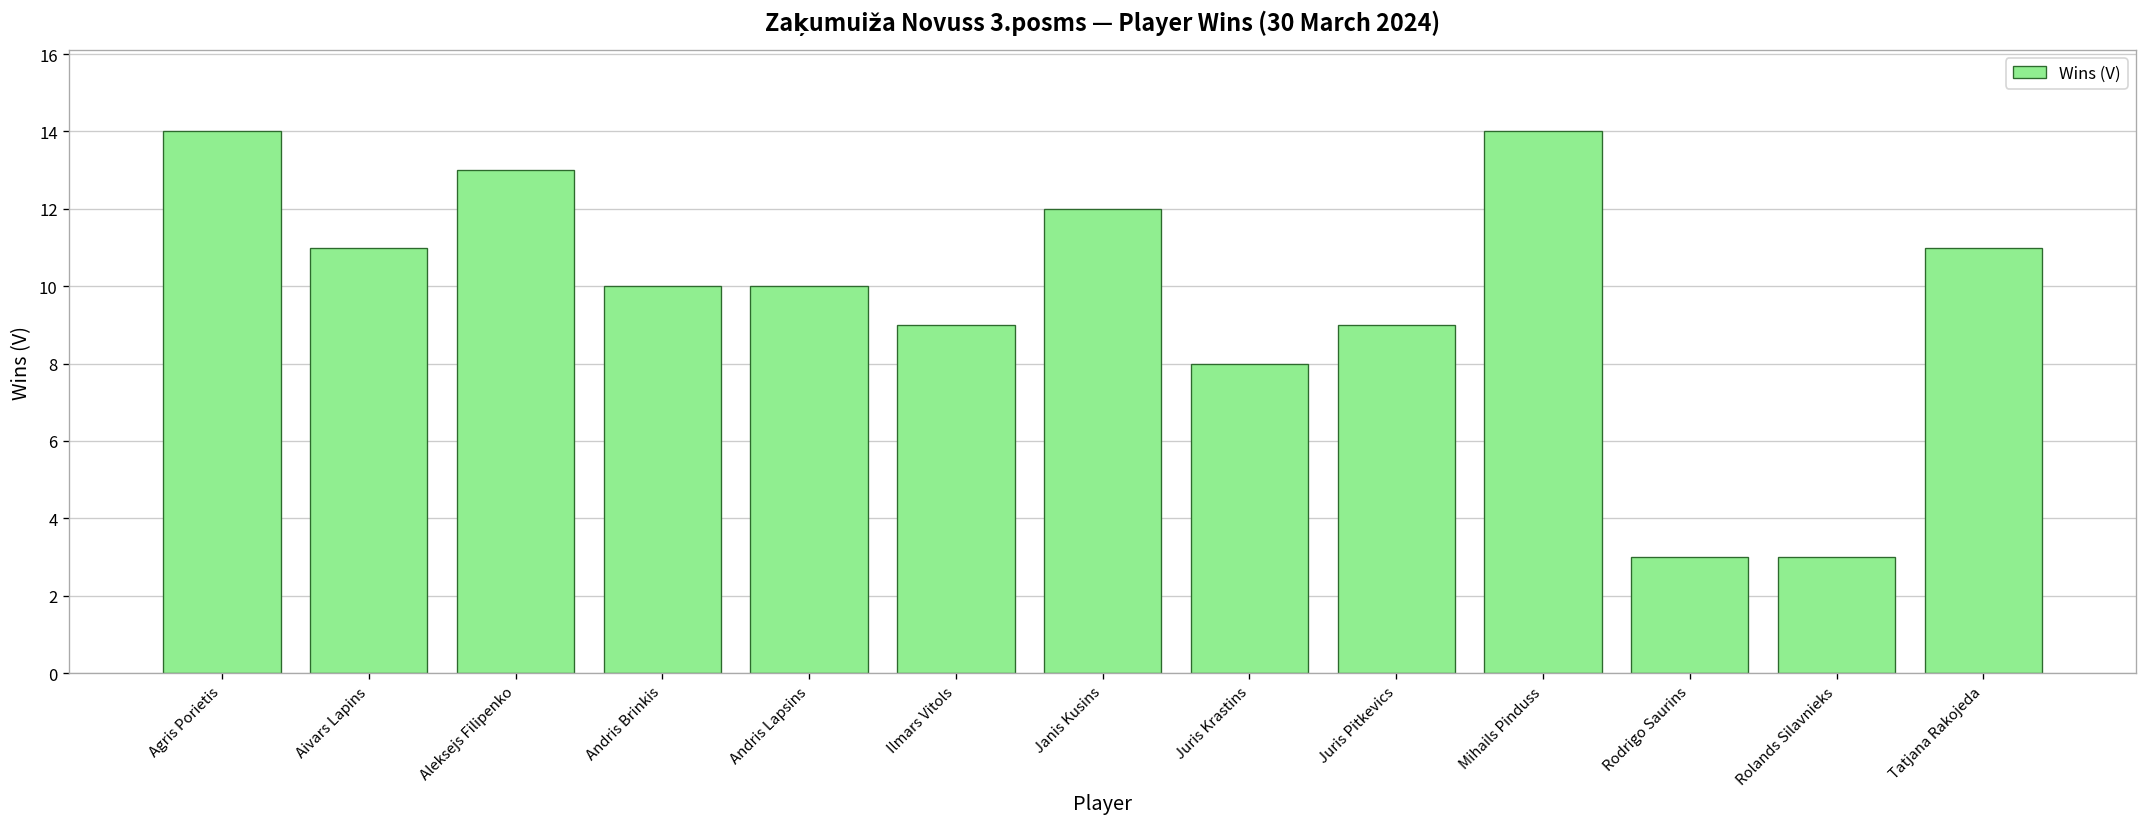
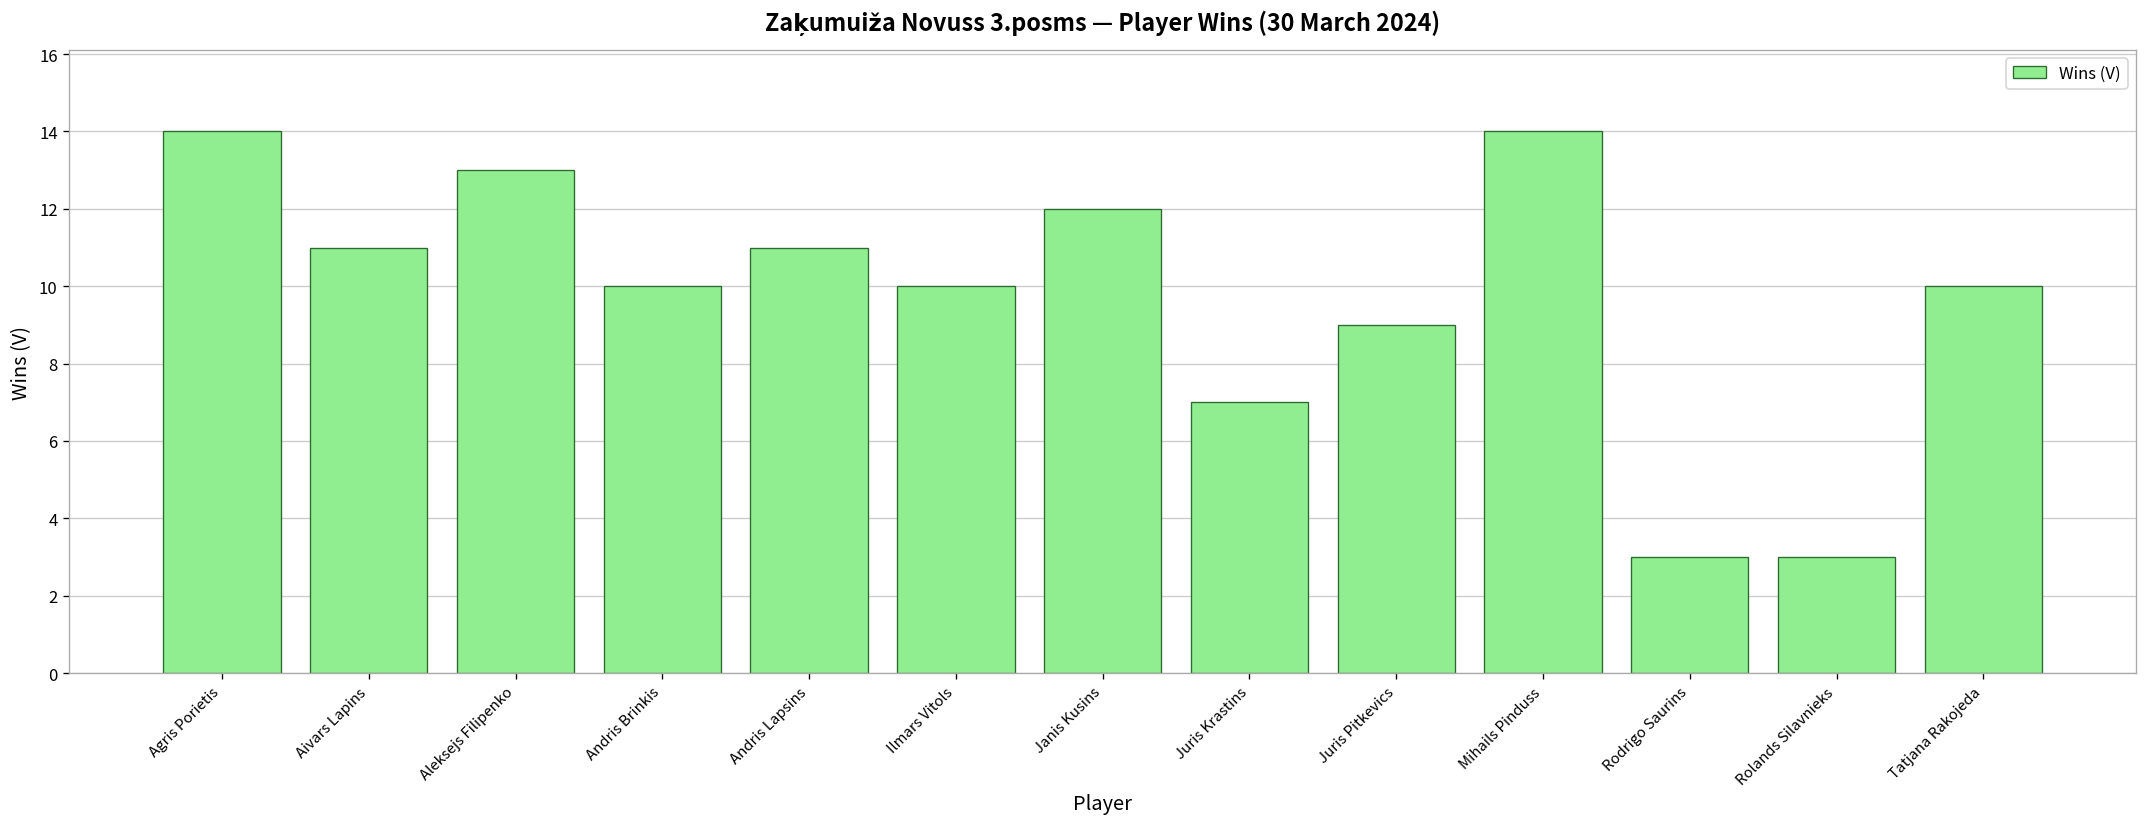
Andris Lapsins: 10 -> 11
Ilmars Vitols: 9 -> 10
Juris Krastins: 8 -> 7
Tatjana Rakojeda: 11 -> 10
